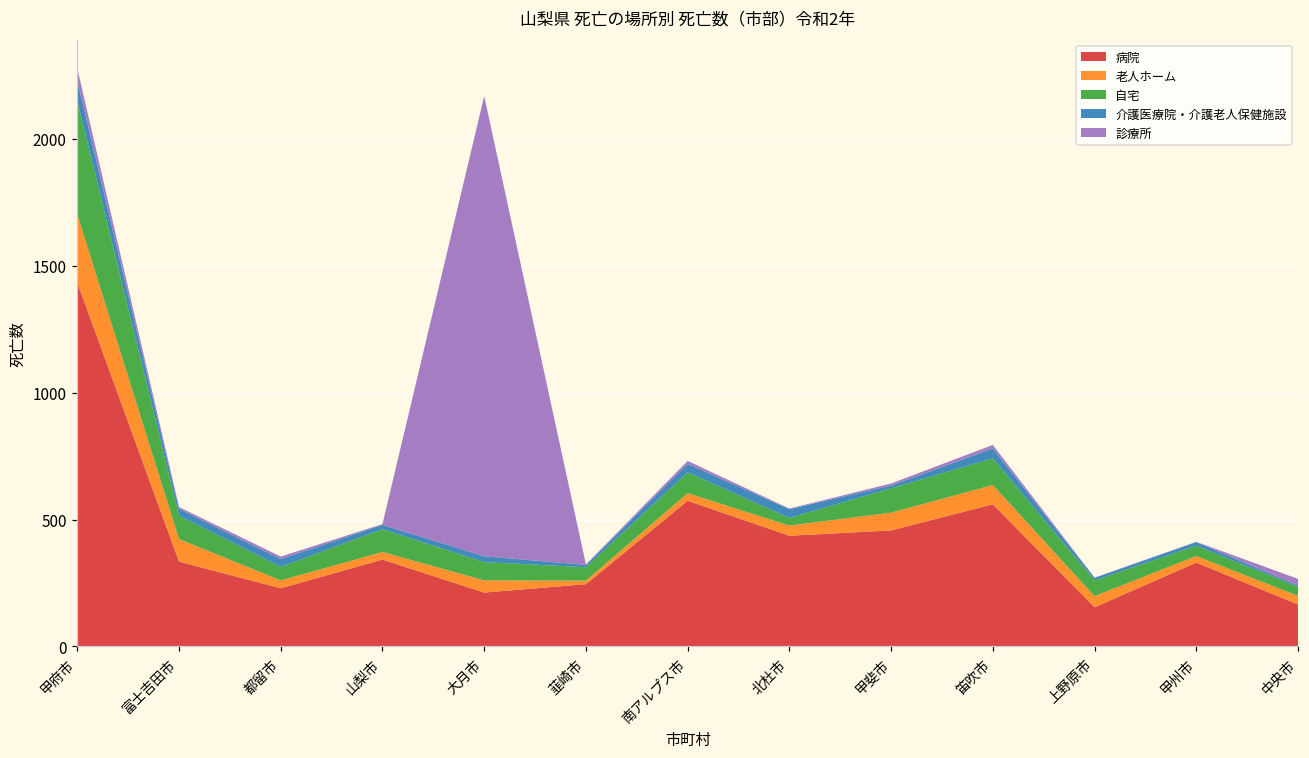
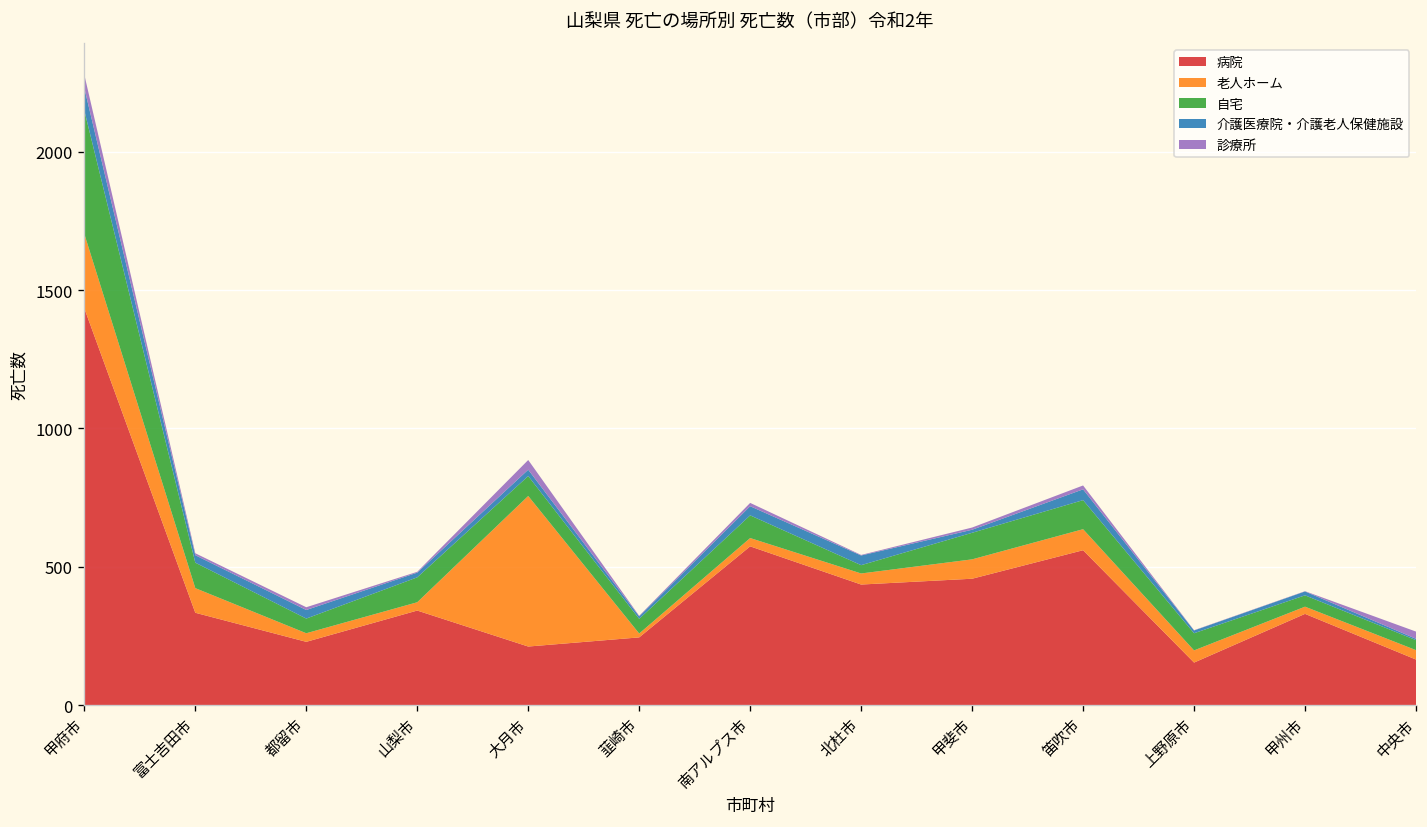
老人ホーム, 大月市: 50 -> 540
診療所, 大月市: 1810 -> 40
